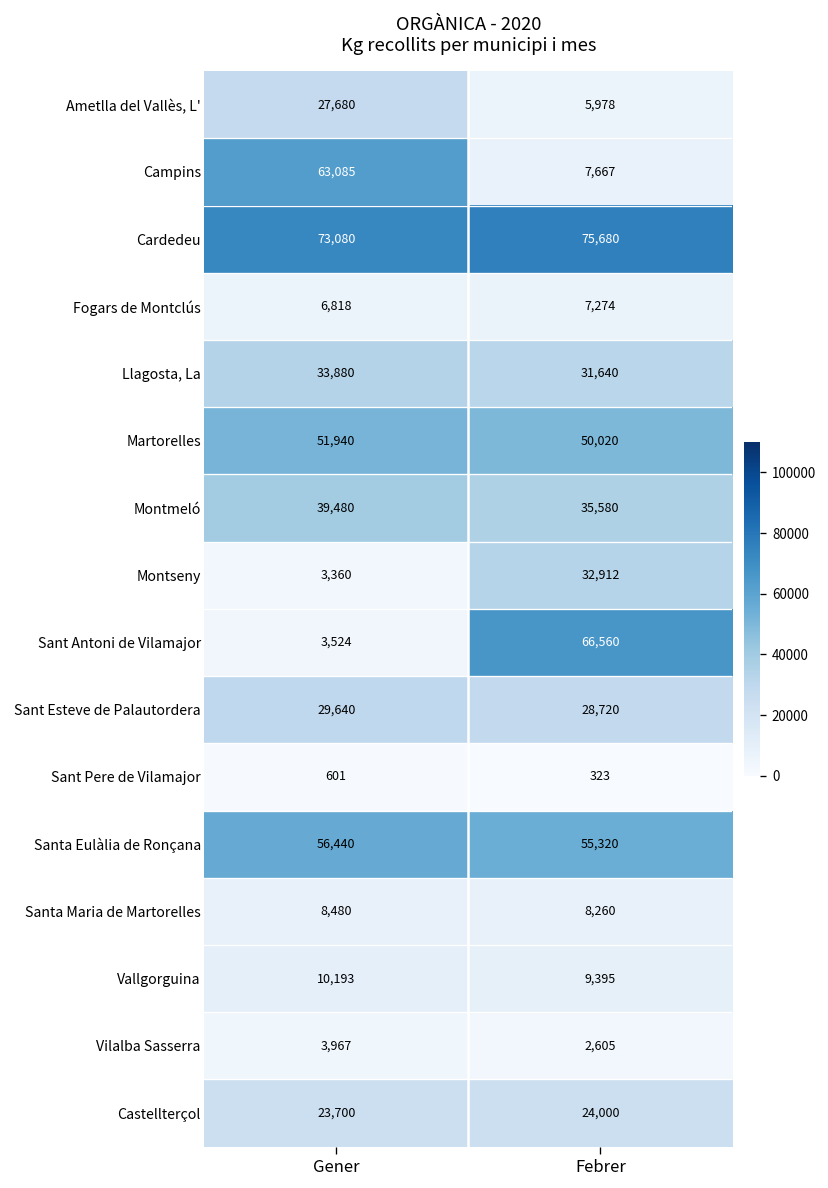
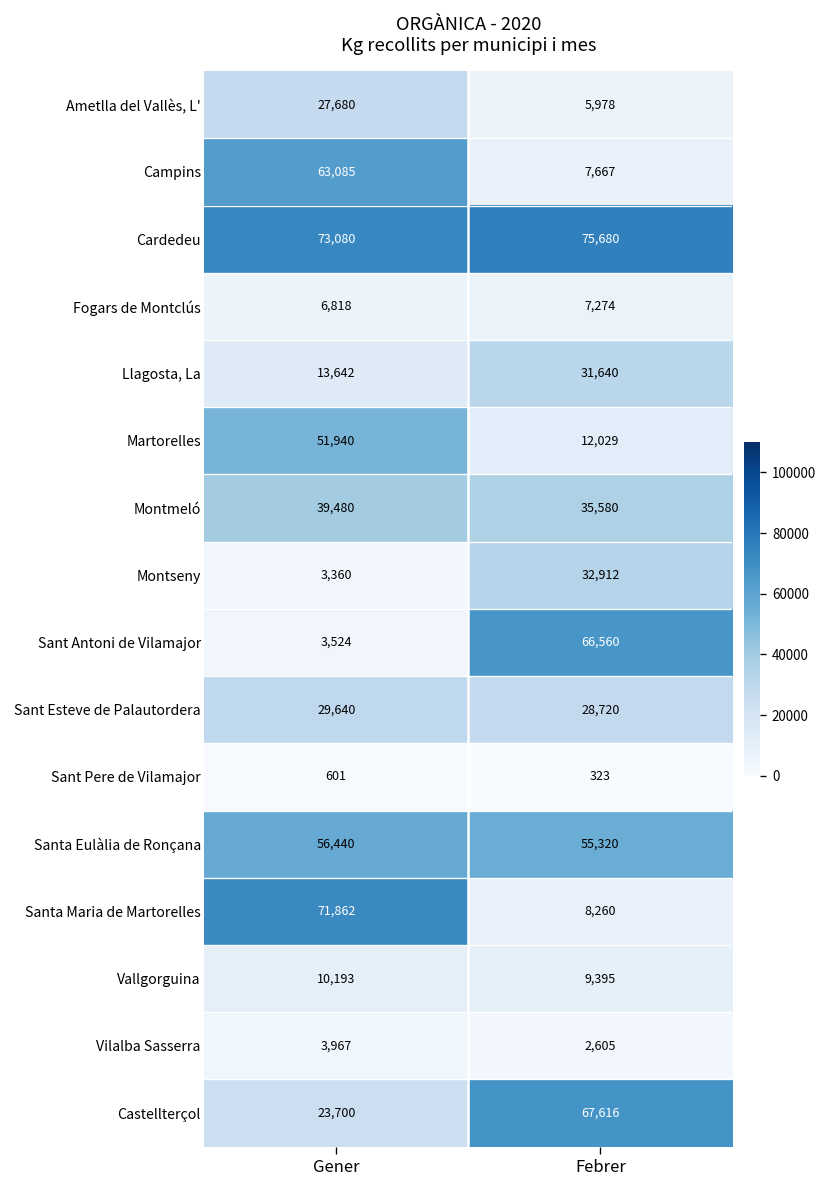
Llagosta, La, Gener: 33,880 -> 13,642
Martorelles, Febrer: 50,020 -> 12,029
Santa Maria de Martorelles, Gener: 8,480 -> 71,862
Castellterçol, Febrer: 24,000 -> 67,616
